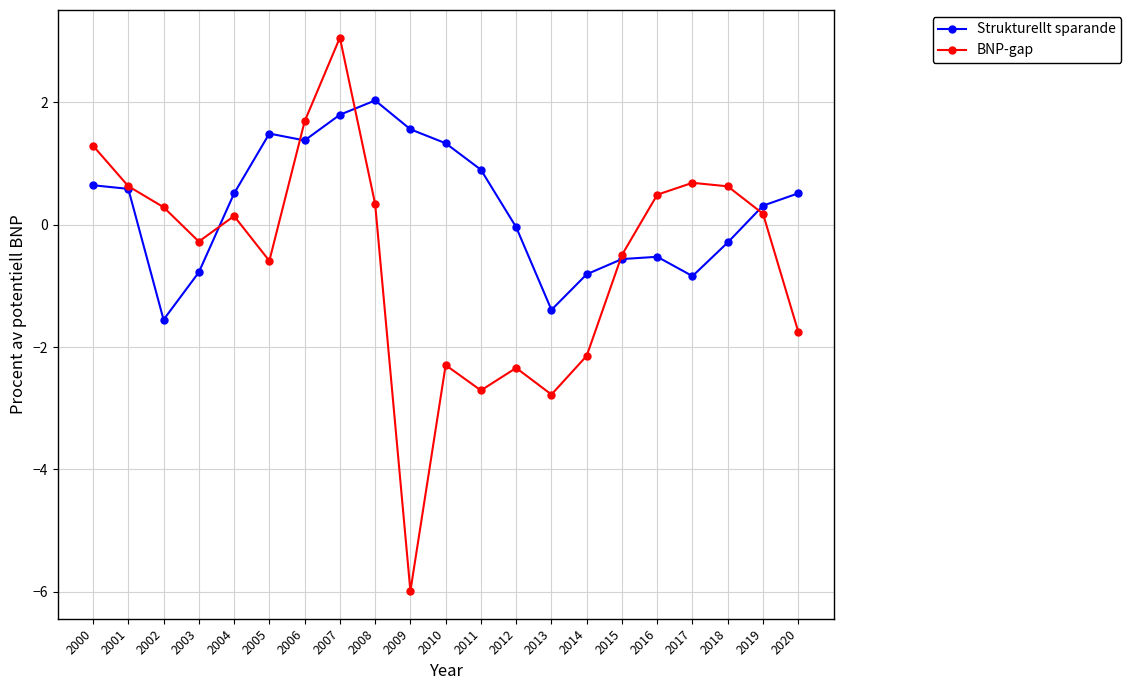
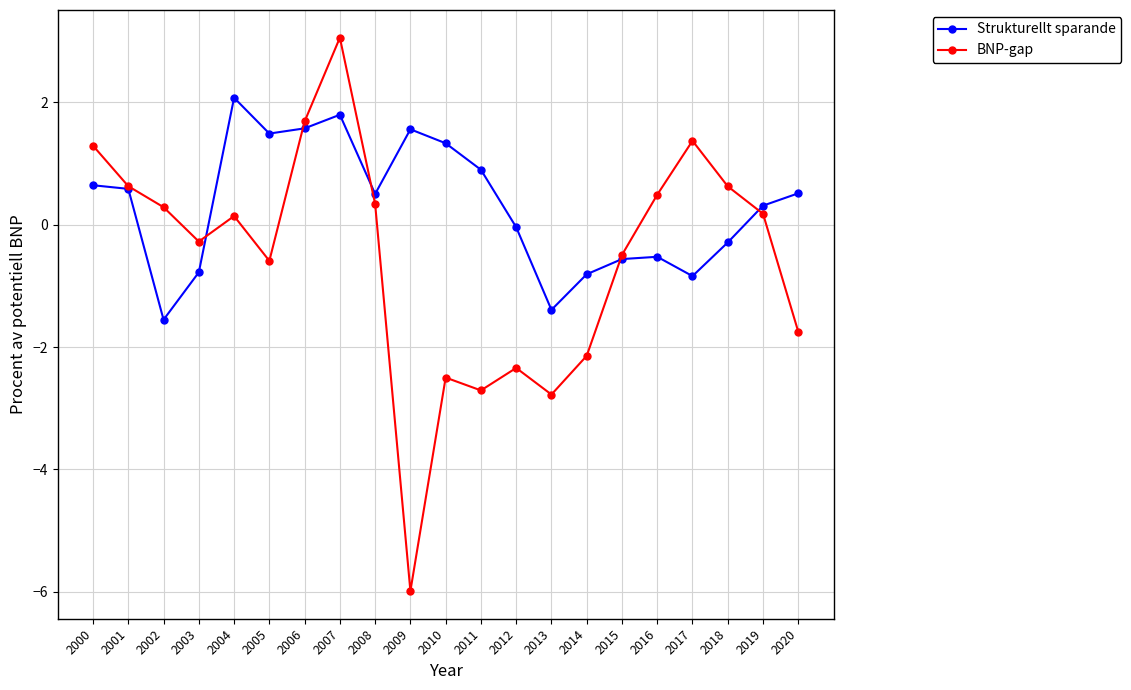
Strukturellt sparande, 2004: 0.5 -> 2.1
Strukturellt sparande, 2006: 1.4 -> 1.6
Strukturellt sparande, 2008: 2.0 -> 0.5
BNP-gap, 2010: -2.3 -> -2.5
BNP-gap, 2017: 0.7 -> 1.4
